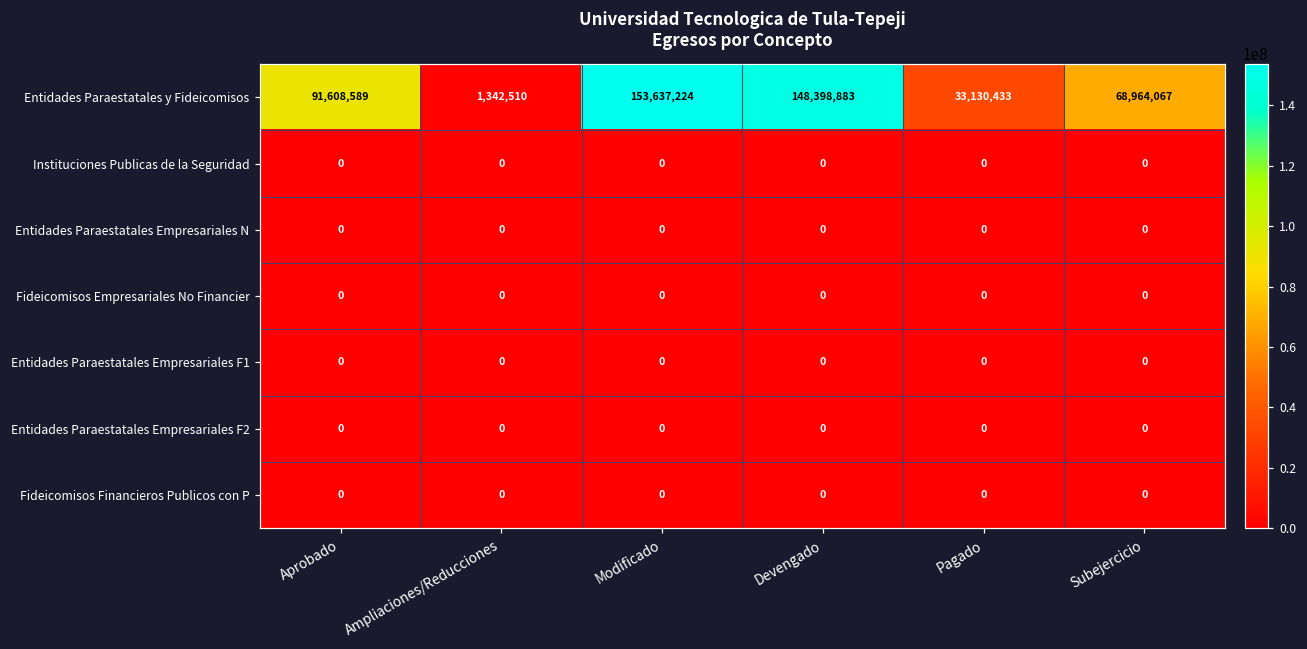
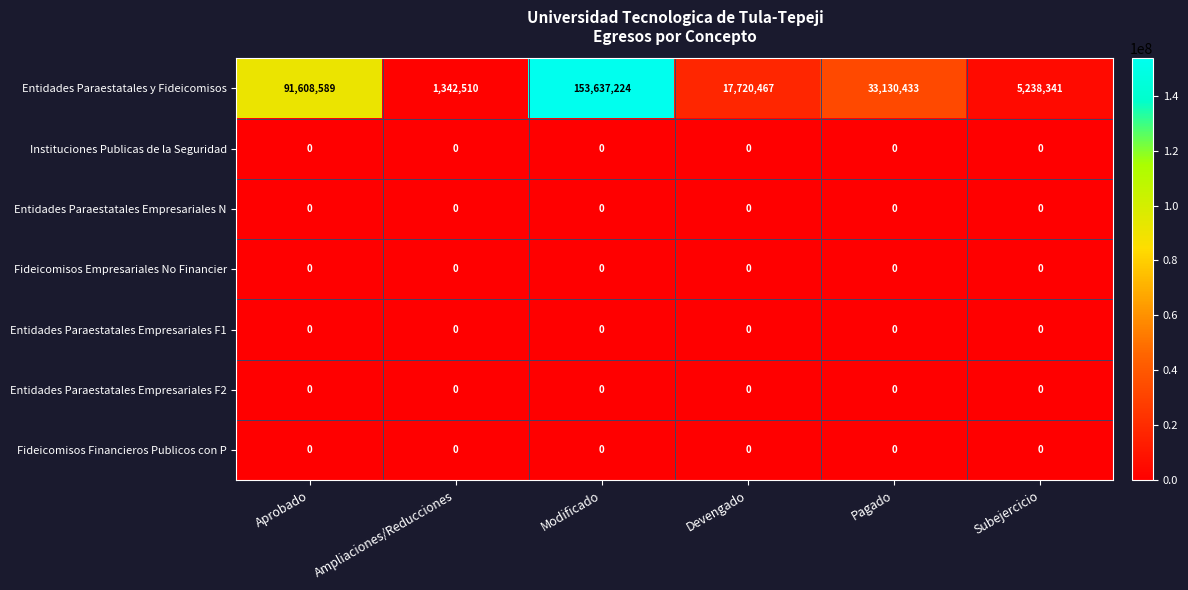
Entidades Paraestatales y Fideicomisos, Devengado: 148,398,883 -> 17,720,467
Entidades Paraestatales y Fideicomisos, Subejercicio: 68,964,067 -> 5,238,341
